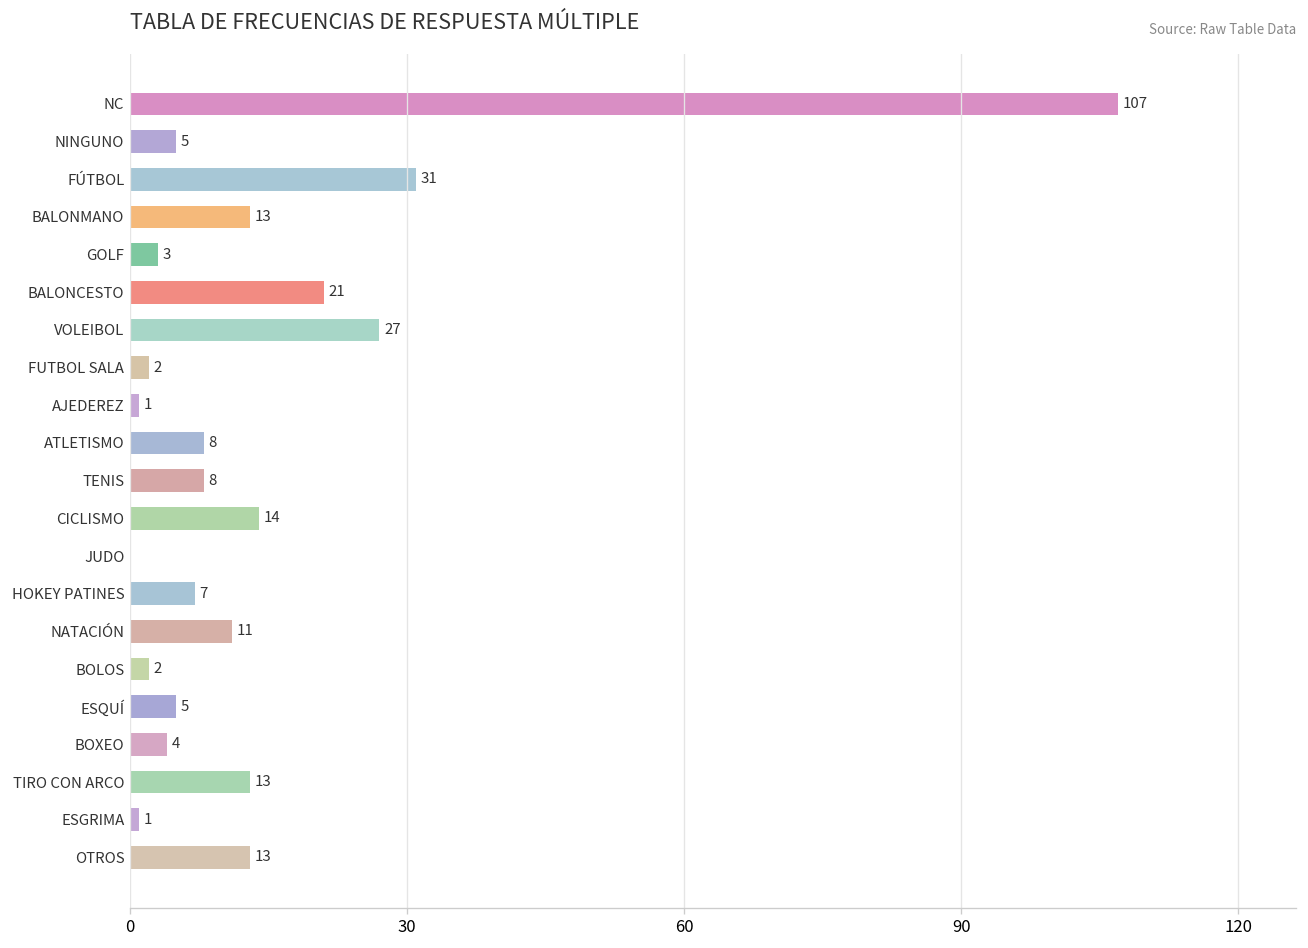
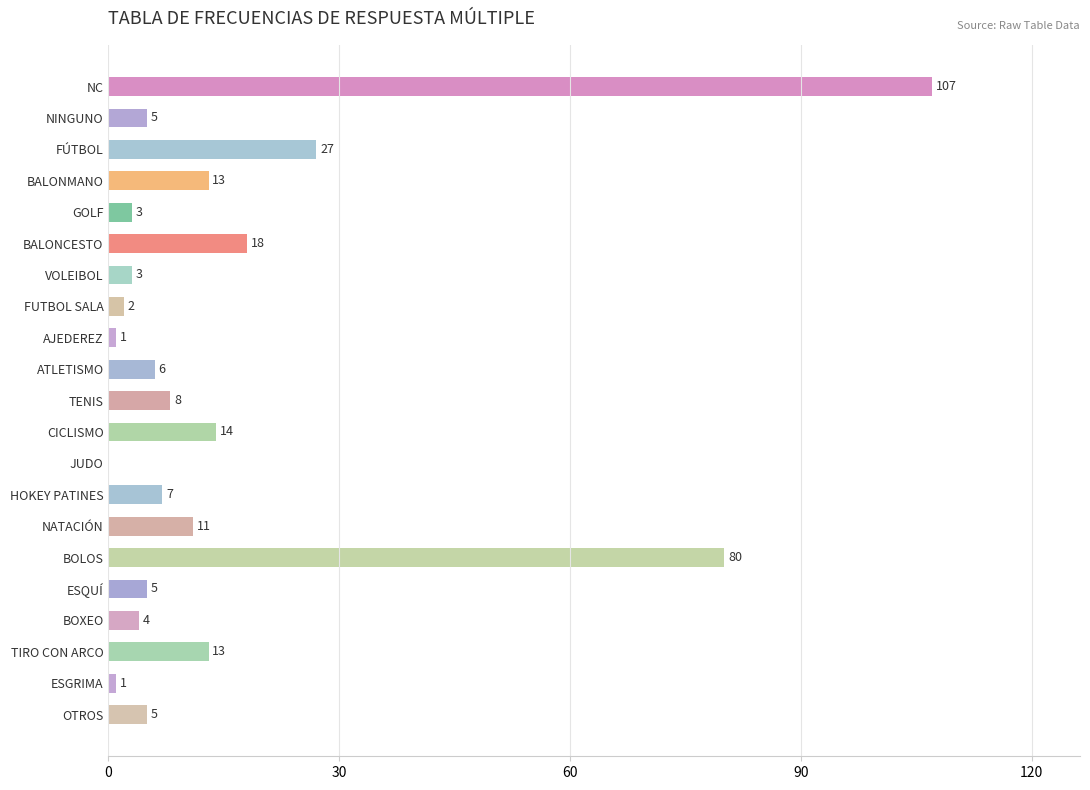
FÚTBOL: 31 -> 27
BALONCESTO: 21 -> 18
VOLEIBOL: 27 -> 3
ATLETISMO: 8 -> 6
BOLOS: 2 -> 80
OTROS: 13 -> 5
